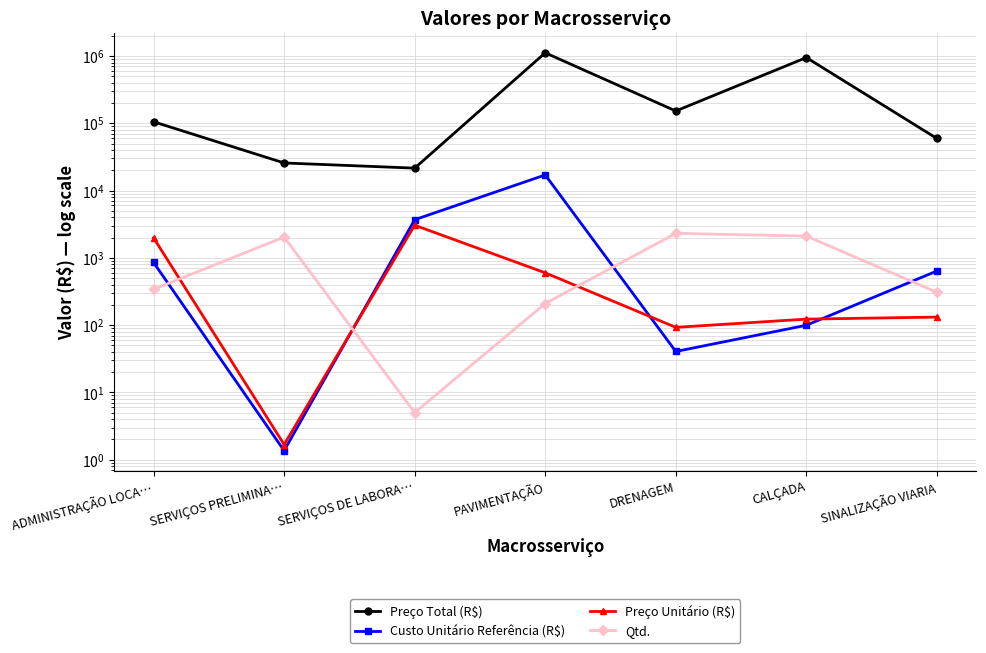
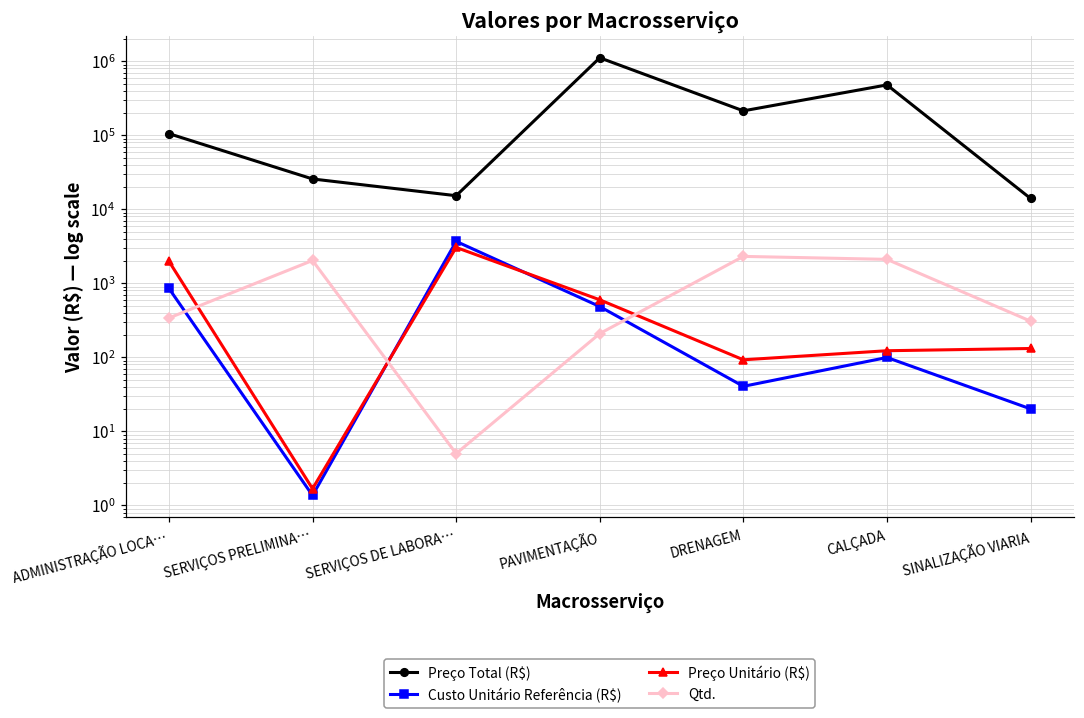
Preço Total (R$), SERVIÇOS DE LABORA…: 22000 -> 15000
Custo Unitário Referência (R$), PAVIMENTAÇÃO: 17000 -> 500
Preço Total (R$), DRENAGEM: 150000 -> 210000
Preço Total (R$), CALÇADA: 900000 -> 500000
Preço Total (R$), SINALIZAÇÃO VIARIA: 60000 -> 14000
Custo Unitário Referência (R$), SINALIZAÇÃO VIARIA: 600 -> 20
